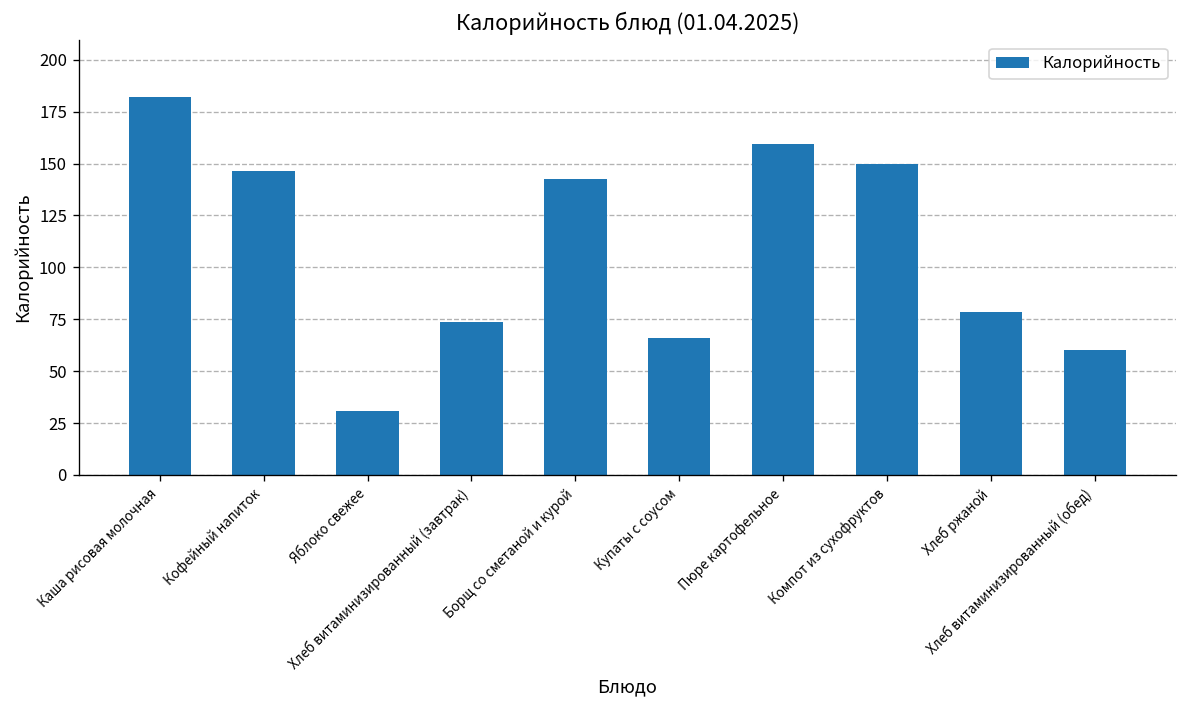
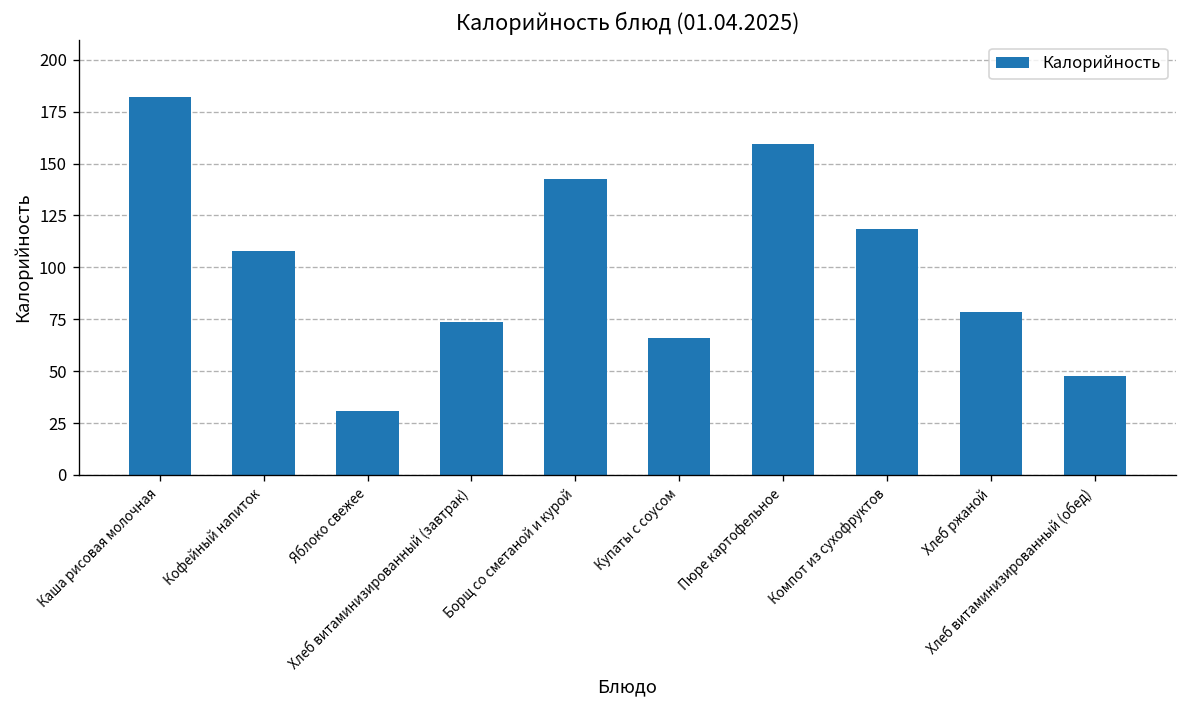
Кофейный напиток: 147 -> 108
Компот из сухофруктов: 150 -> 119
Хлеб витаминизированный (обед): 60 -> 48
